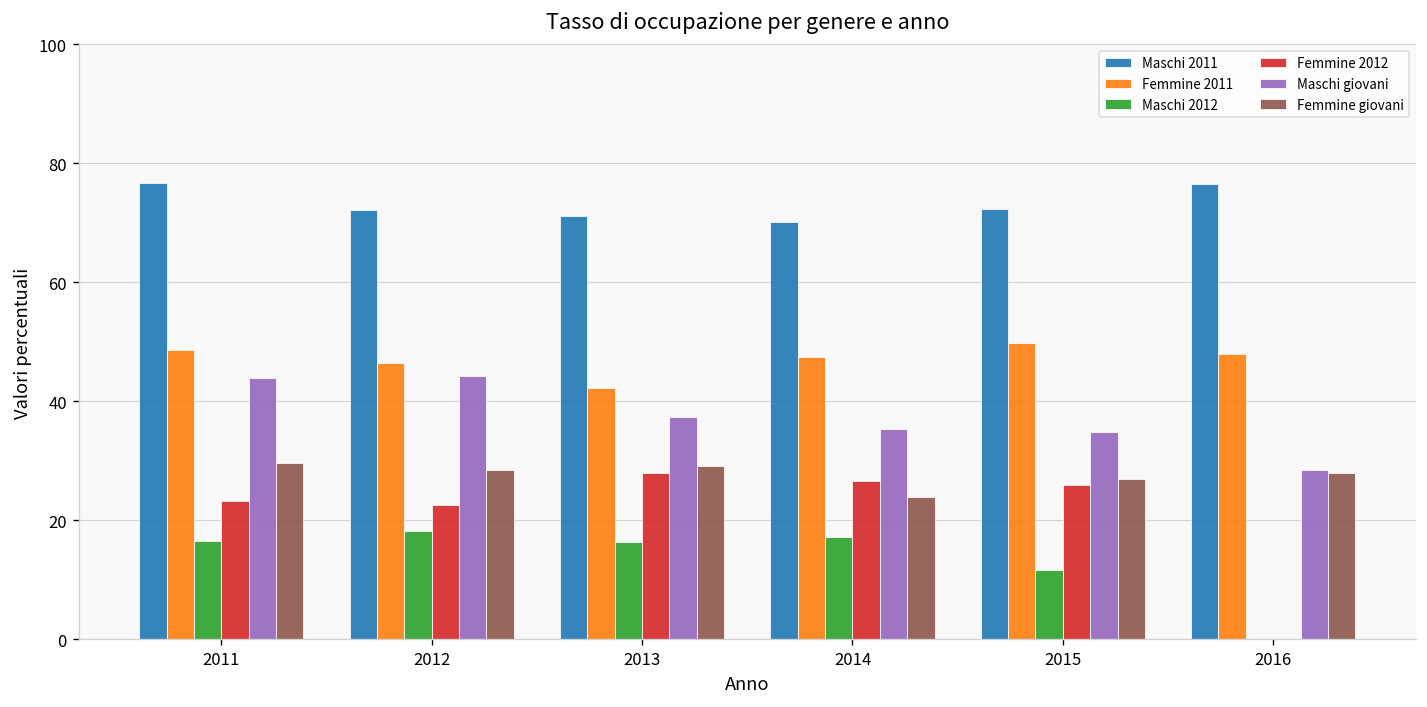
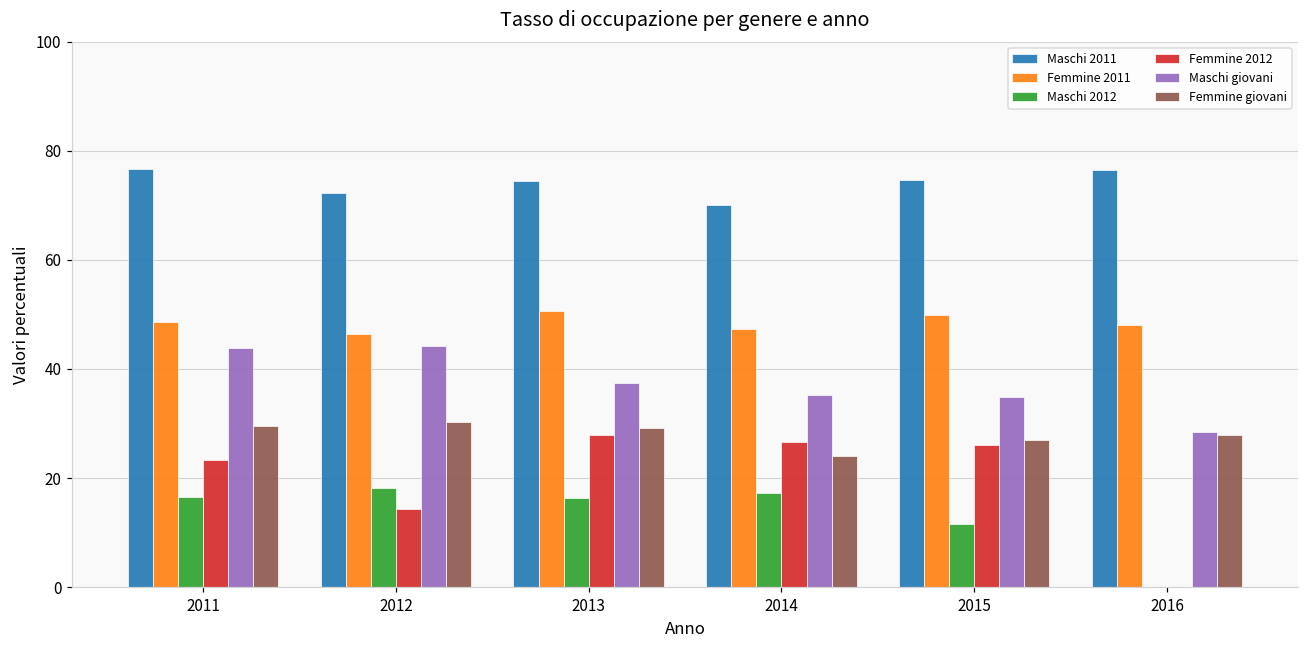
Femmine 2012, 2012: 23 -> 14
Femmine giovani, 2012: 29 -> 30
Maschi 2011, 2013: 71 -> 74
Femmine 2011, 2013: 42 -> 51
Maschi 2011, 2015: 72 -> 75
